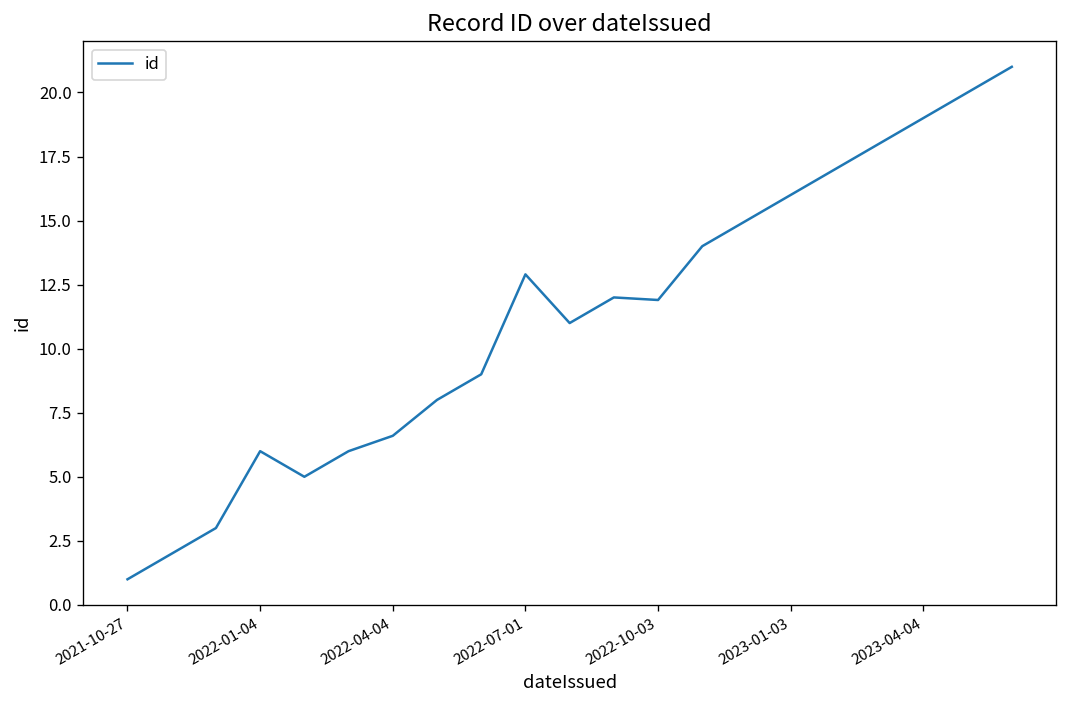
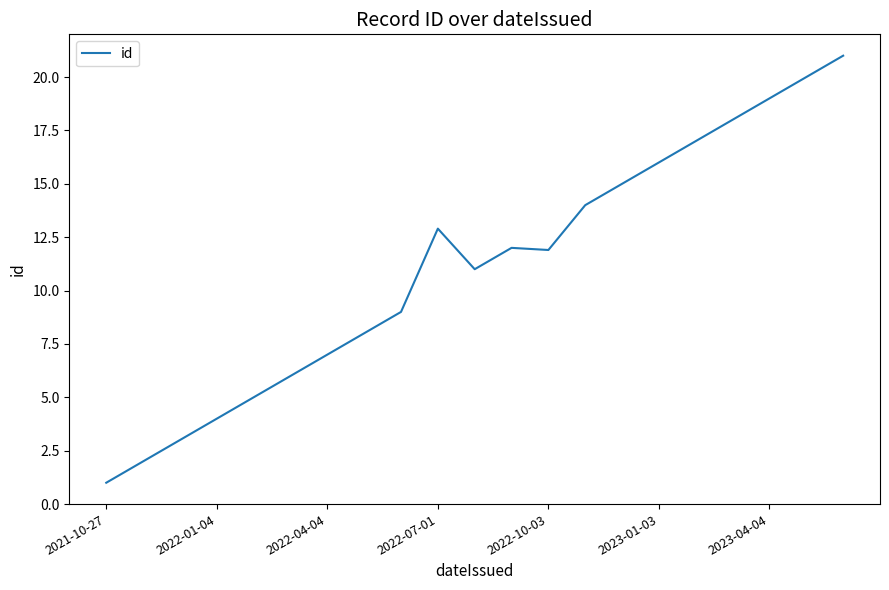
2022-01-04: 6 -> 4
2022-04-04: 6.6 -> 7.0
